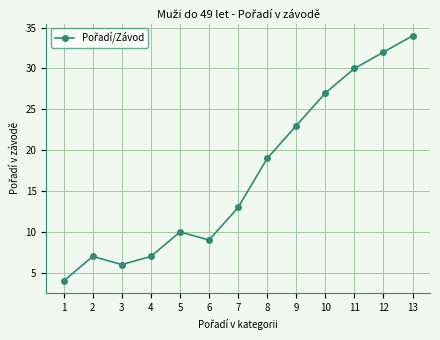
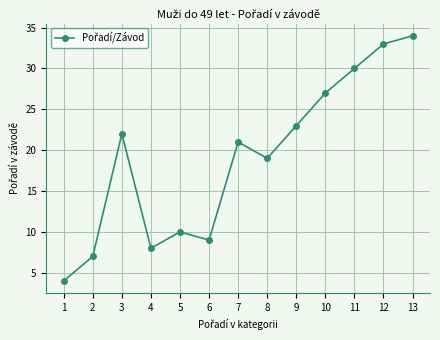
3: 6 -> 22
4: 7 -> 8
7: 13 -> 21
12: 32 -> 33
